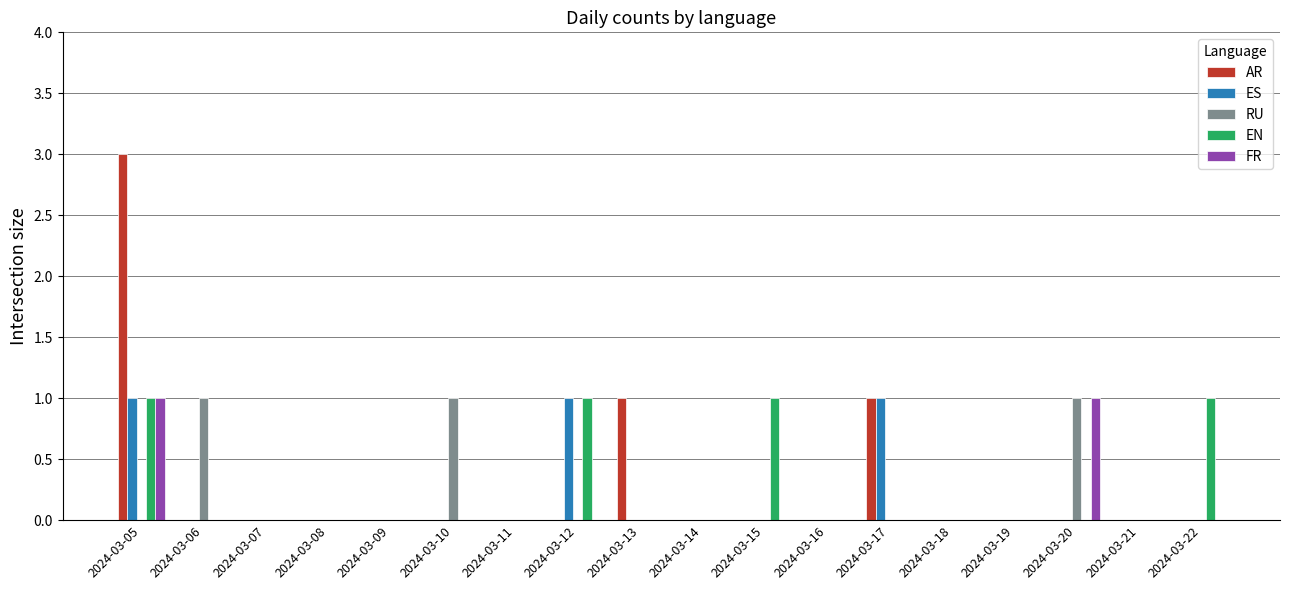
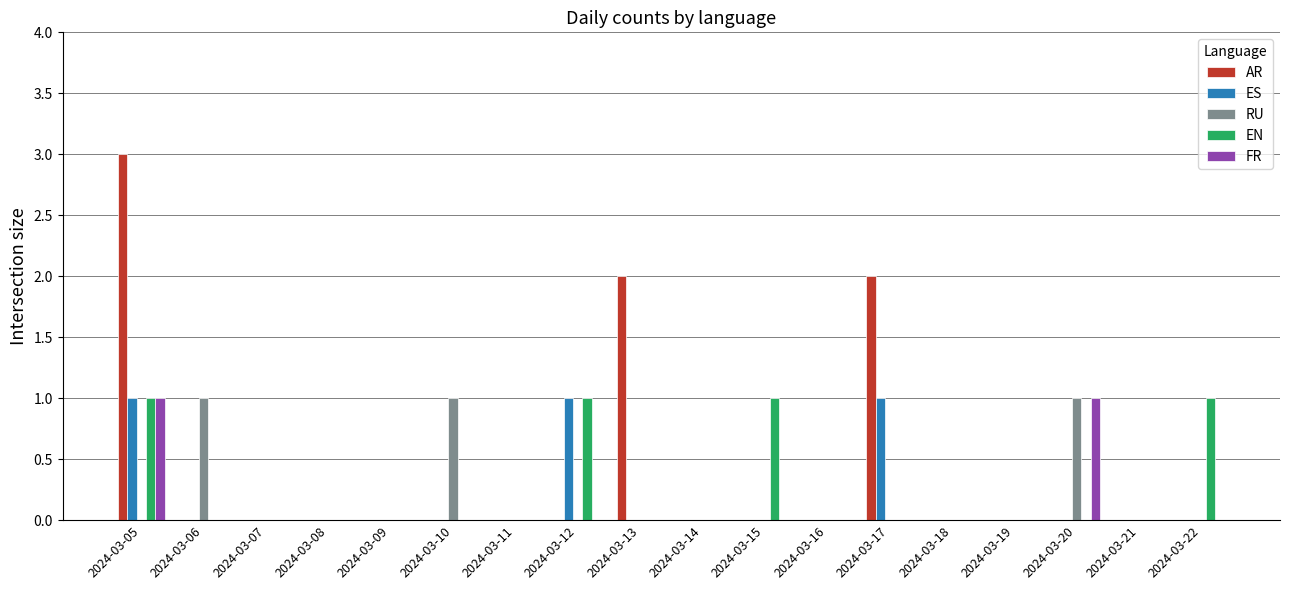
AR, 2024-03-13: 1 -> 2
AR, 2024-03-17: 1 -> 2
